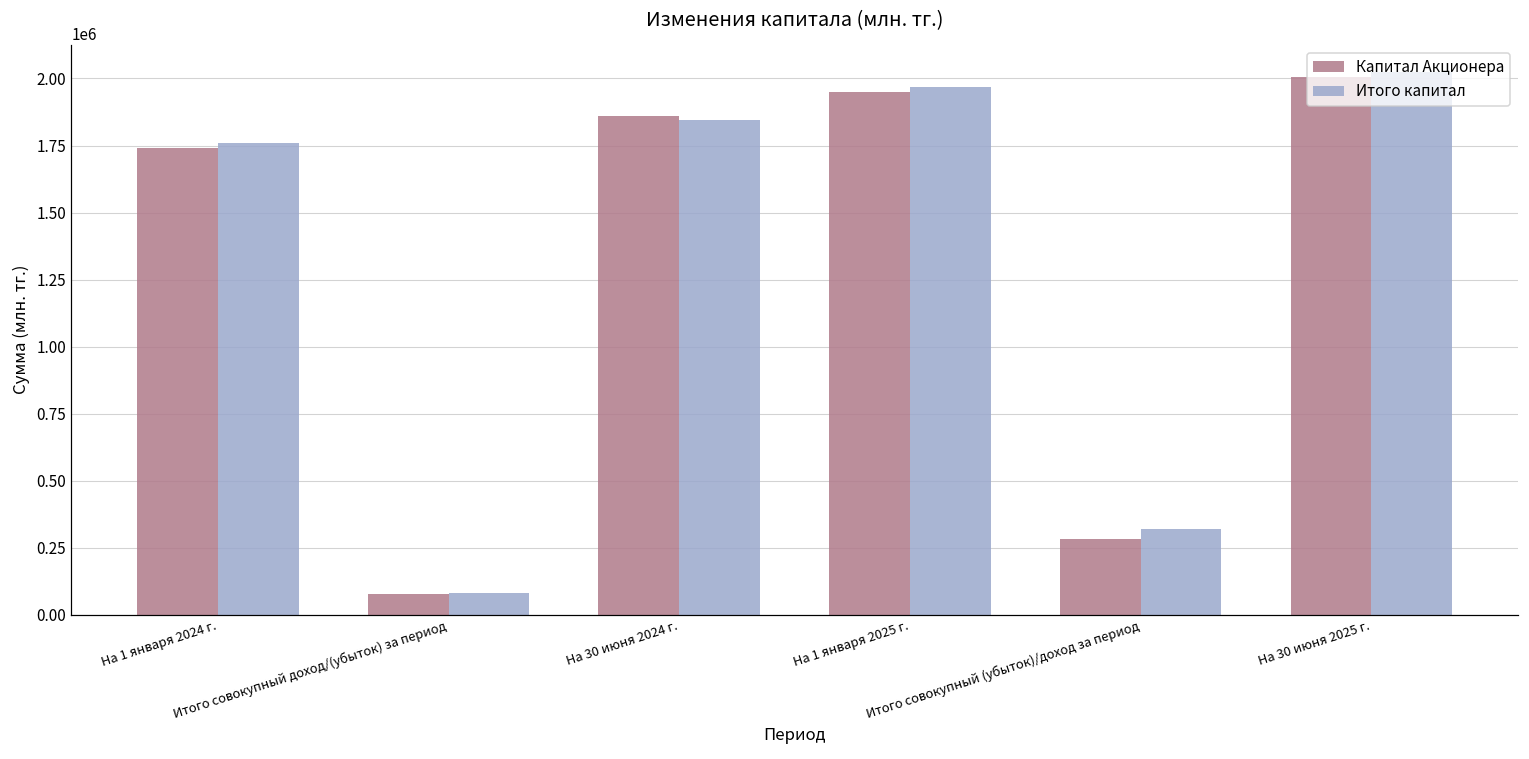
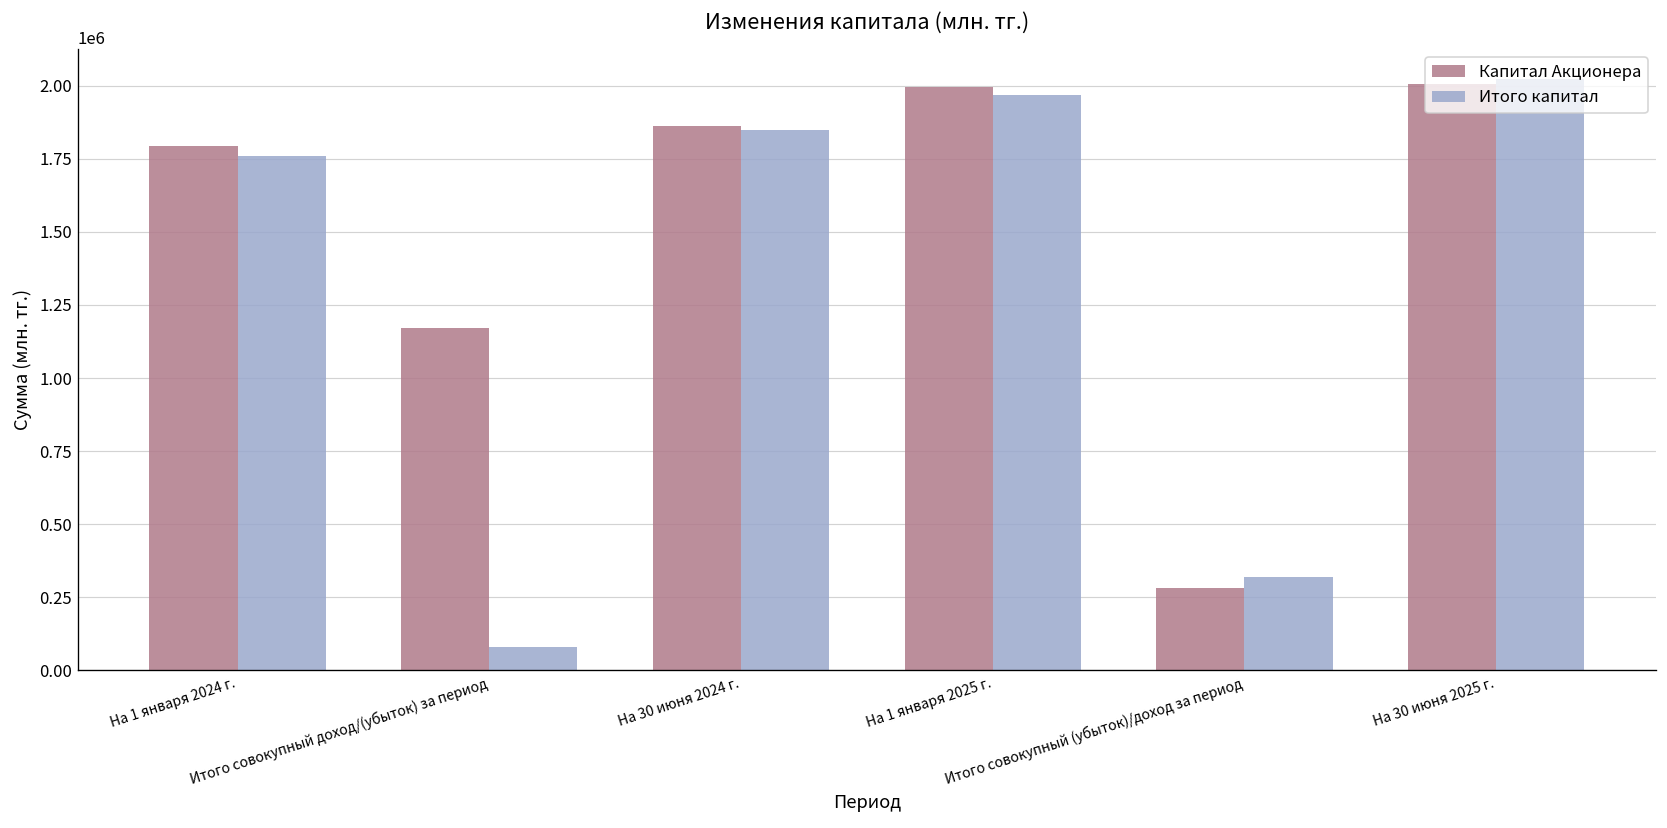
Капитал Акционера, На 1 января 2024 г.: 1740000 -> 1790000
Капитал Акционера, Итого совокупный доход/(убыток) за период: 80000 -> 1170000
Капитал Акционера, На 1 января 2025 г.: 1950000 -> 2000000
